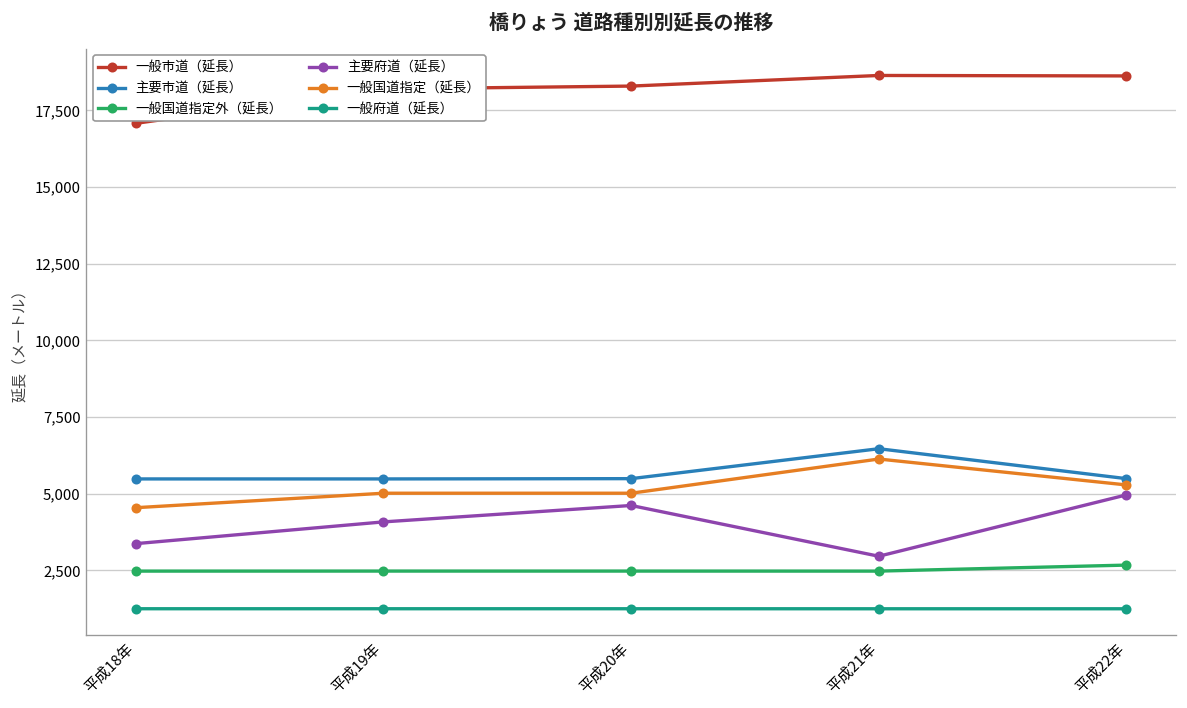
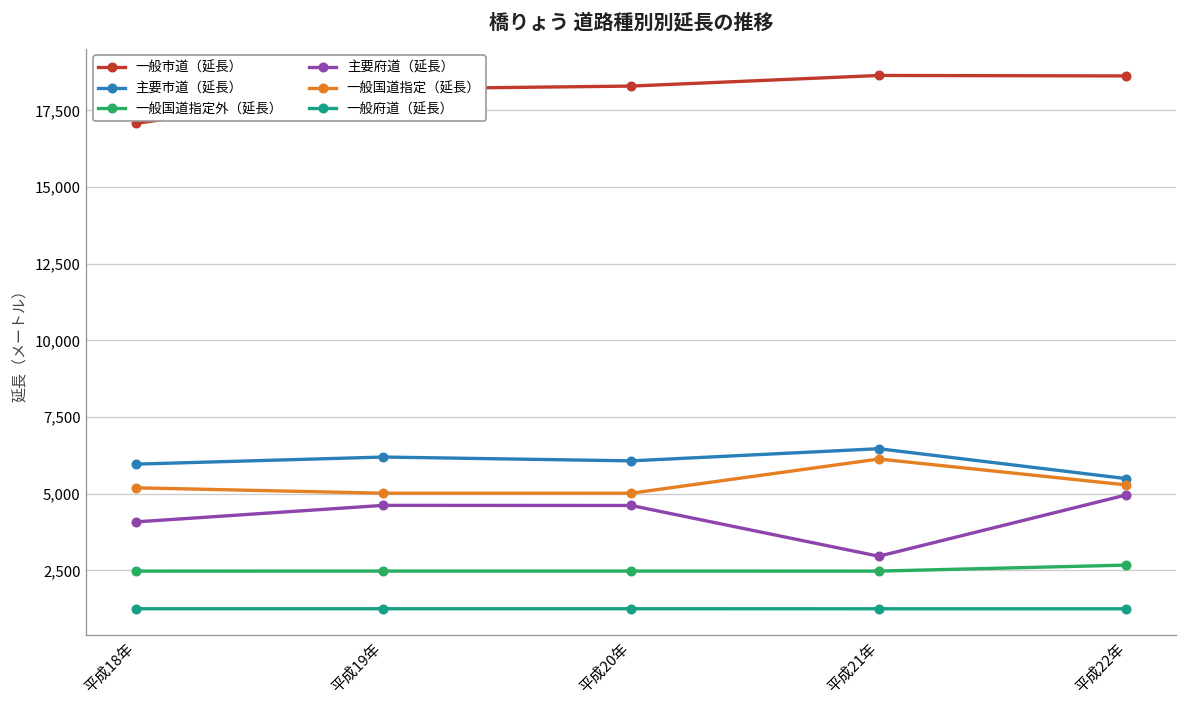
主要市道（延長）, 平成18年: 5,500 -> 6,000
主要府道（延長）, 平成18年: 3,400 -> 4,100
一般国道指定（延長）, 平成18年: 4,500 -> 5,200
主要市道（延長）, 平成19年: 5,500 -> 6,200
主要府道（延長）, 平成19年: 4,100 -> 4,600
主要市道（延長）, 平成20年: 5,500 -> 6,100
